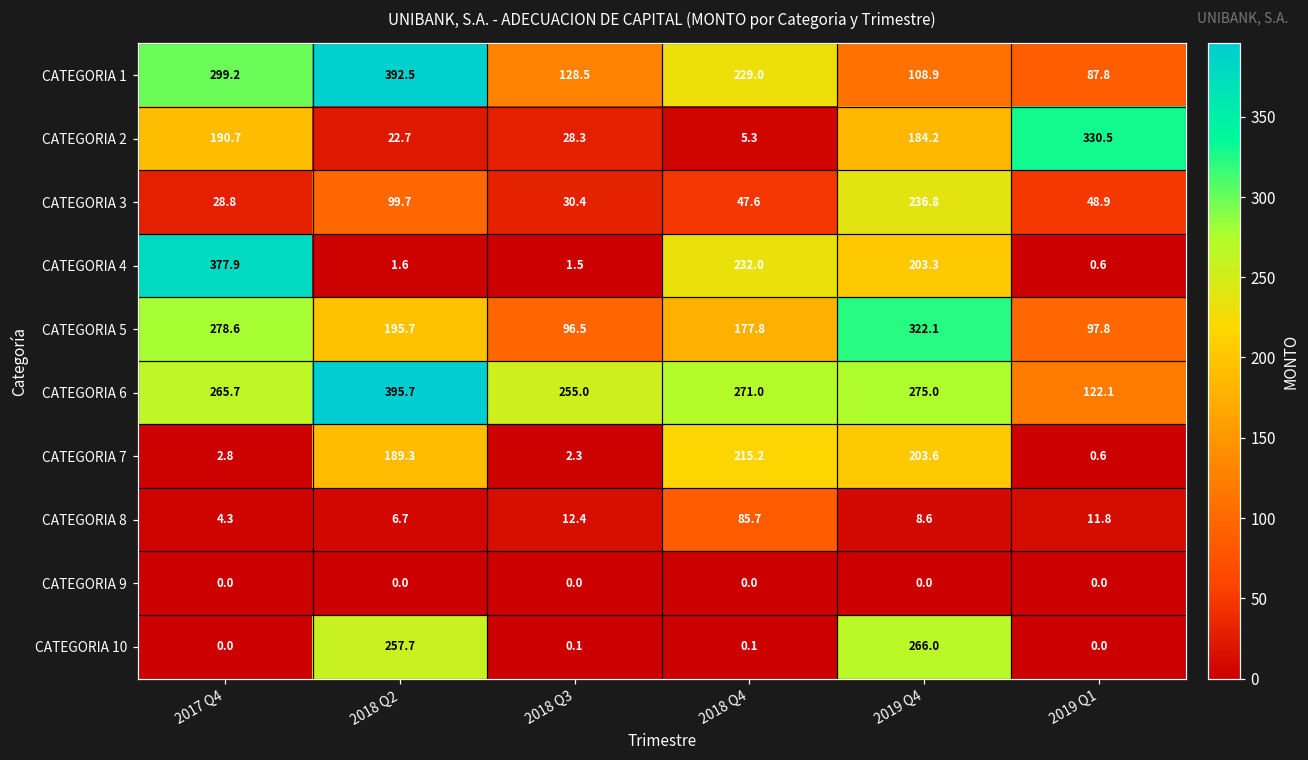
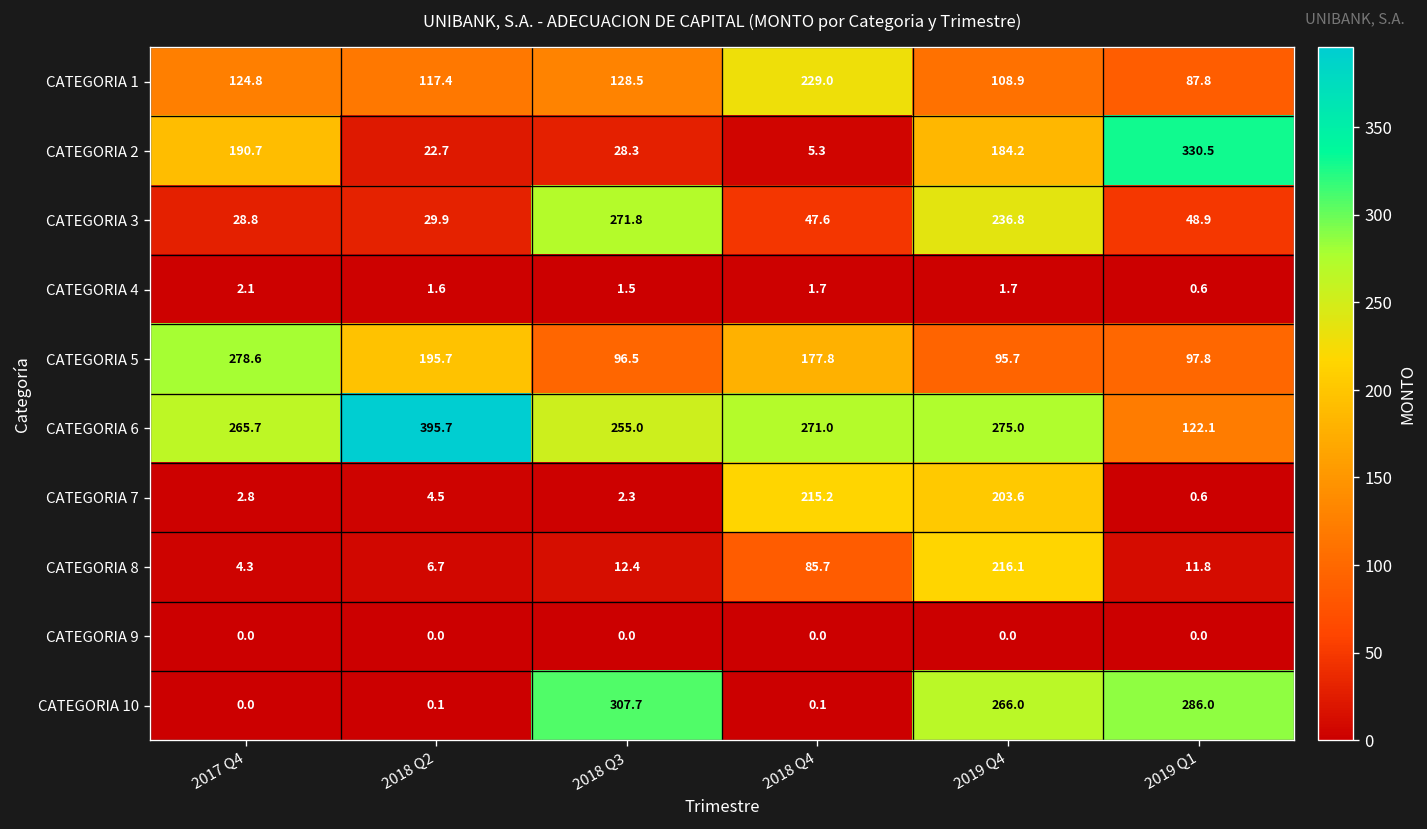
CATEGORIA 1, 2017 Q4: 299.2 -> 124.8
CATEGORIA 1, 2018 Q2: 392.5 -> 117.4
CATEGORIA 3, 2018 Q2: 99.7 -> 29.9
CATEGORIA 3, 2018 Q3: 30.4 -> 271.8
CATEGORIA 4, 2017 Q4: 377.9 -> 2.1
CATEGORIA 4, 2018 Q4: 232.0 -> 1.7
CATEGORIA 4, 2019 Q4: 203.3 -> 1.7
CATEGORIA 5, 2019 Q4: 322.1 -> 95.7
CATEGORIA 7, 2018 Q2: 189.3 -> 4.5
CATEGORIA 8, 2019 Q4: 8.6 -> 216.1
CATEGORIA 10, 2018 Q2: 257.7 -> 0.1
CATEGORIA 10, 2018 Q3: 0.1 -> 307.7
CATEGORIA 10, 2019 Q1: 0.0 -> 286.0
